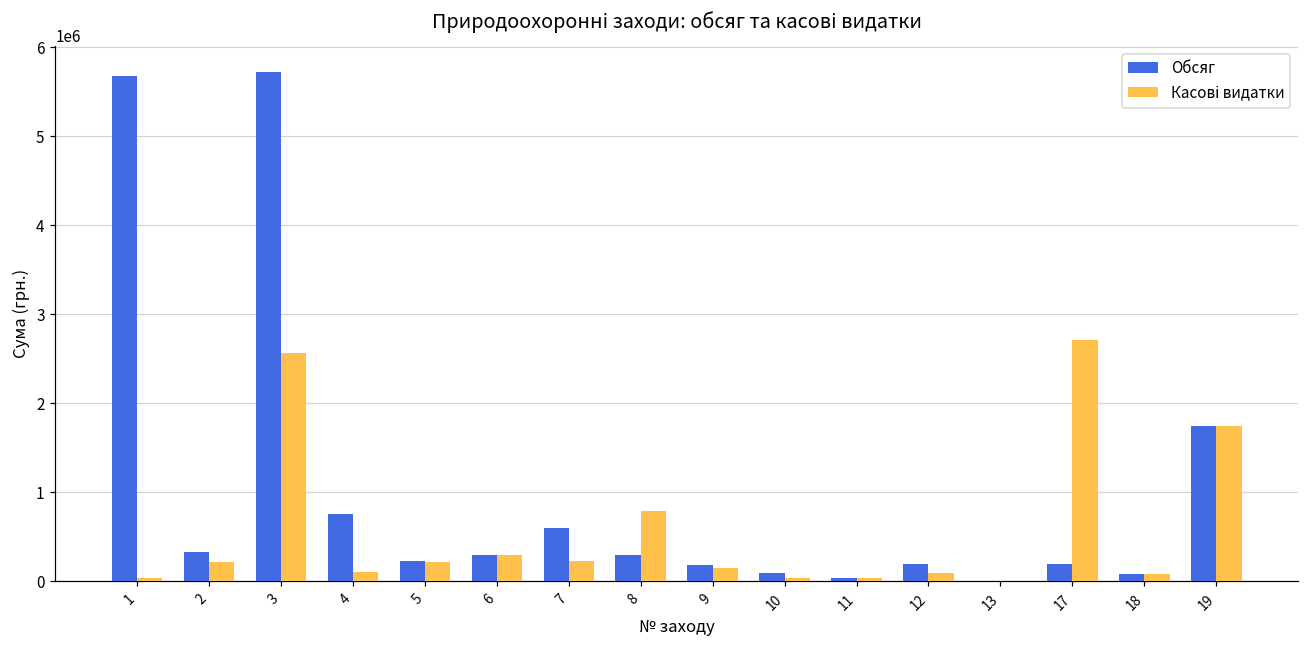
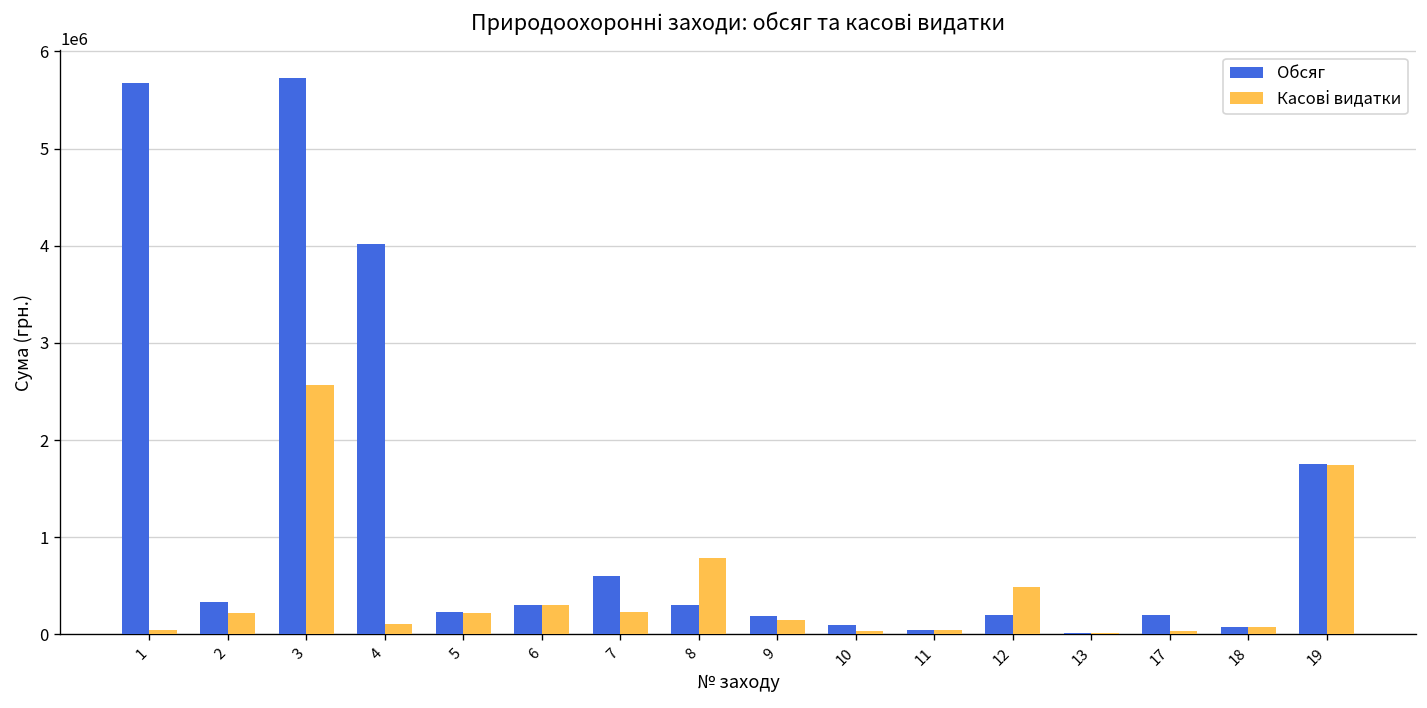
Обсяг, 4: 800000 -> 4000000
Касові видатки, 12: 100000 -> 500000
Касові видатки, 17: 2700000 -> 0
